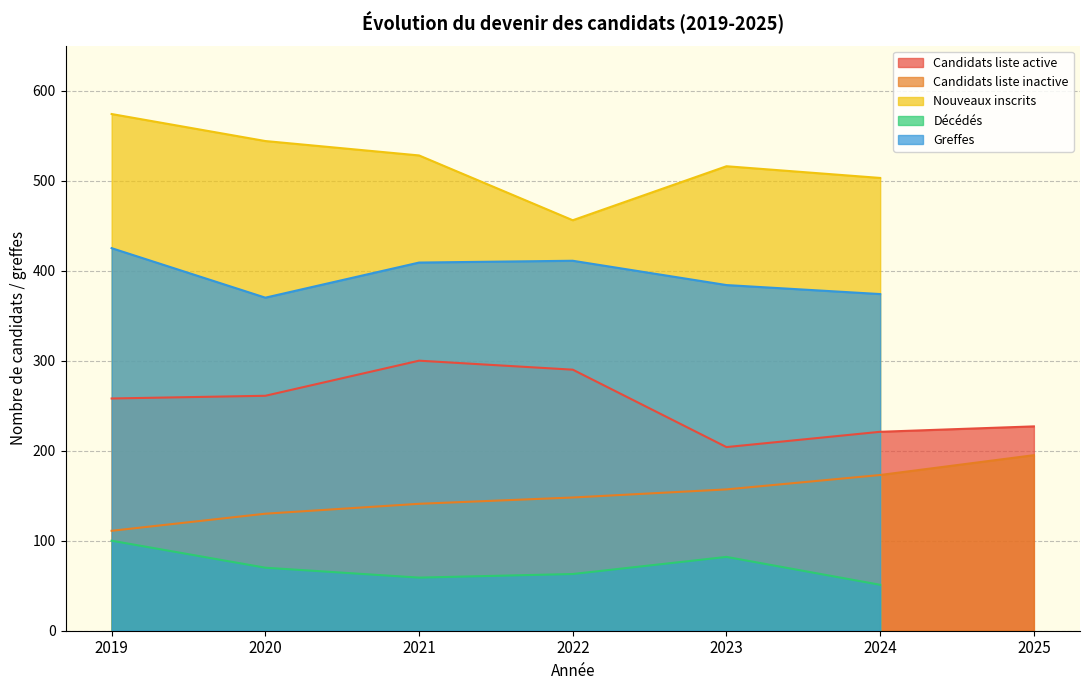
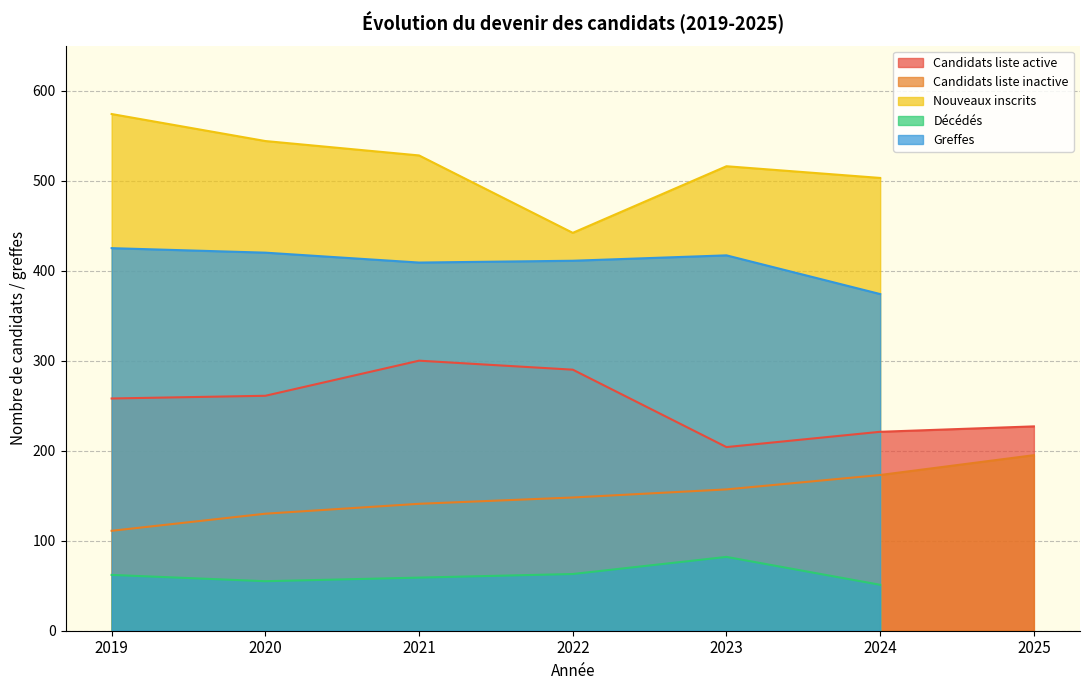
Décédés, 2019: 100 -> 60
Décédés, 2020: 70 -> 60
Greffes, 2020: 370 -> 420
Nouveaux inscrits, 2022: 460 -> 440
Greffes, 2023: 380 -> 420
